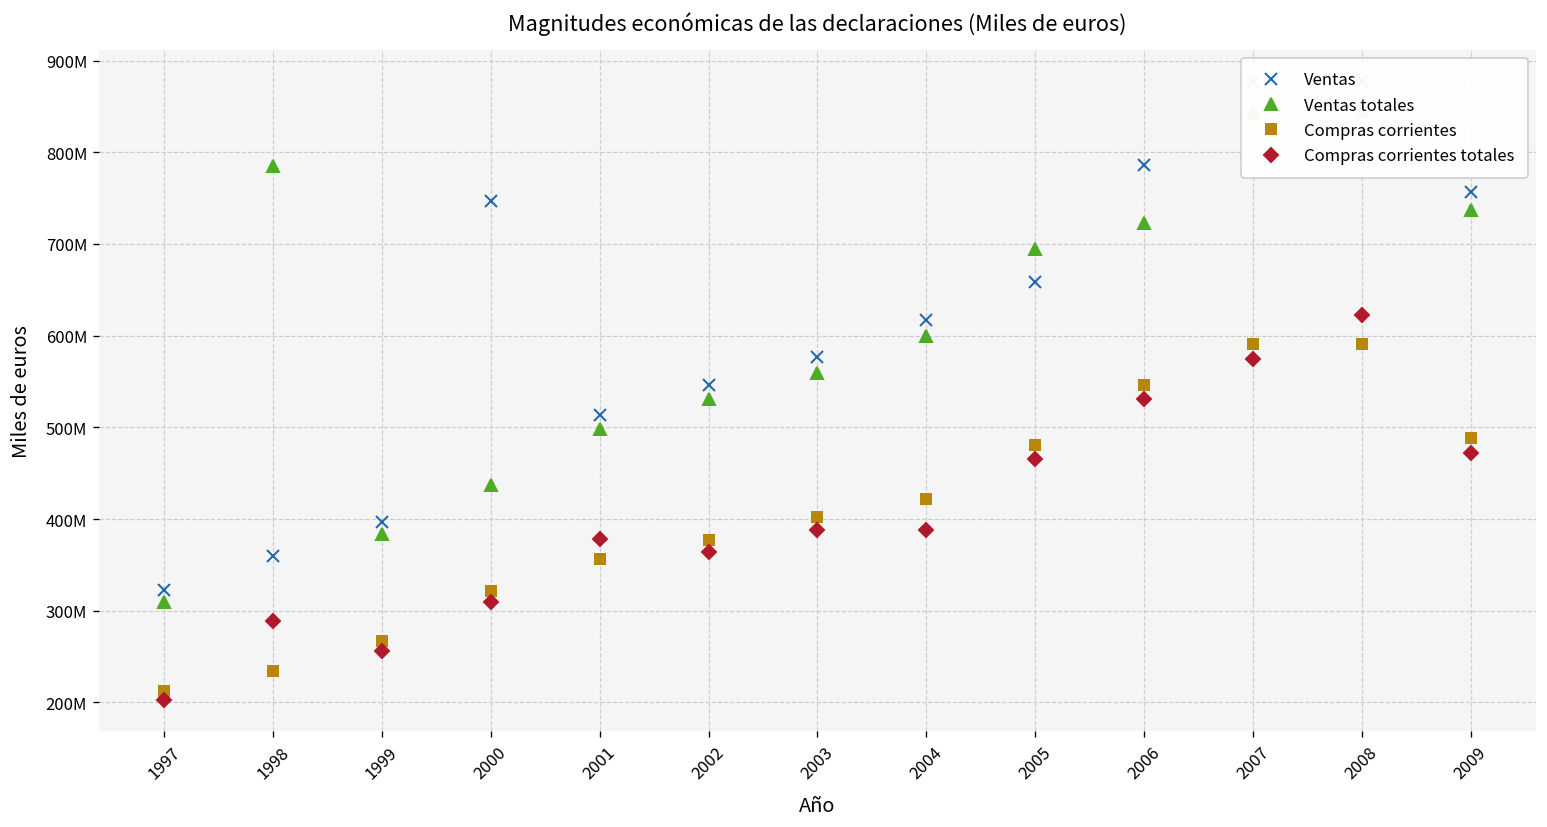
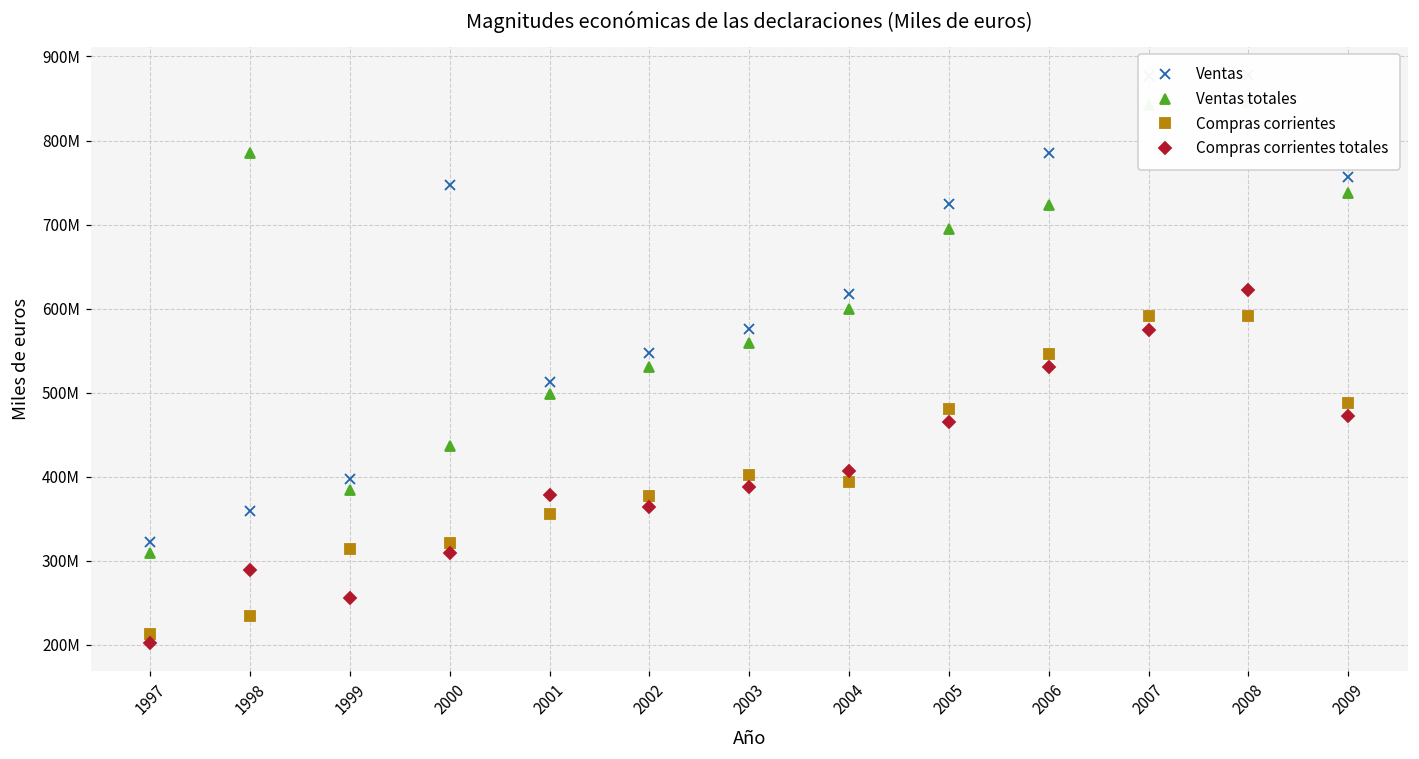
Compras corrientes, 1999: 270000000 -> 310000000
Compras corrientes, 2004: 420000000 -> 390000000
Compras corrientes totales, 2004: 390000000 -> 410000000
Ventas, 2005: 660000000 -> 720000000
